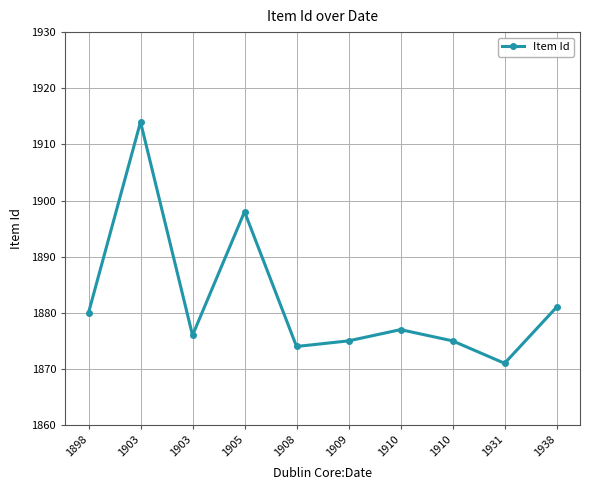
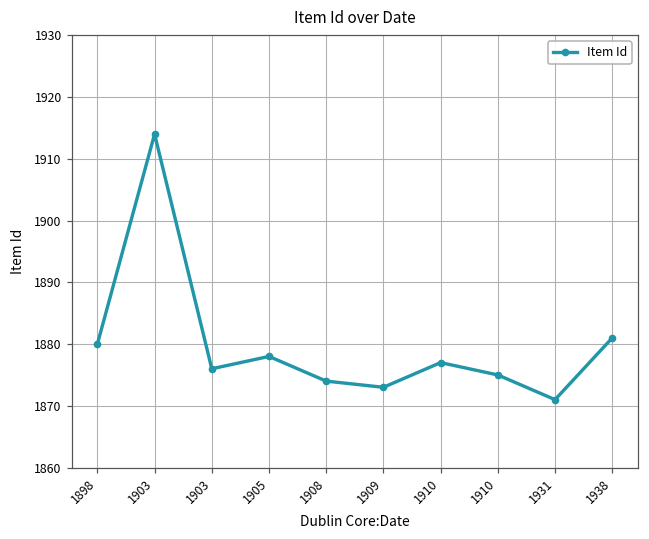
1905: 1898 -> 1878
1909: 1875 -> 1873
